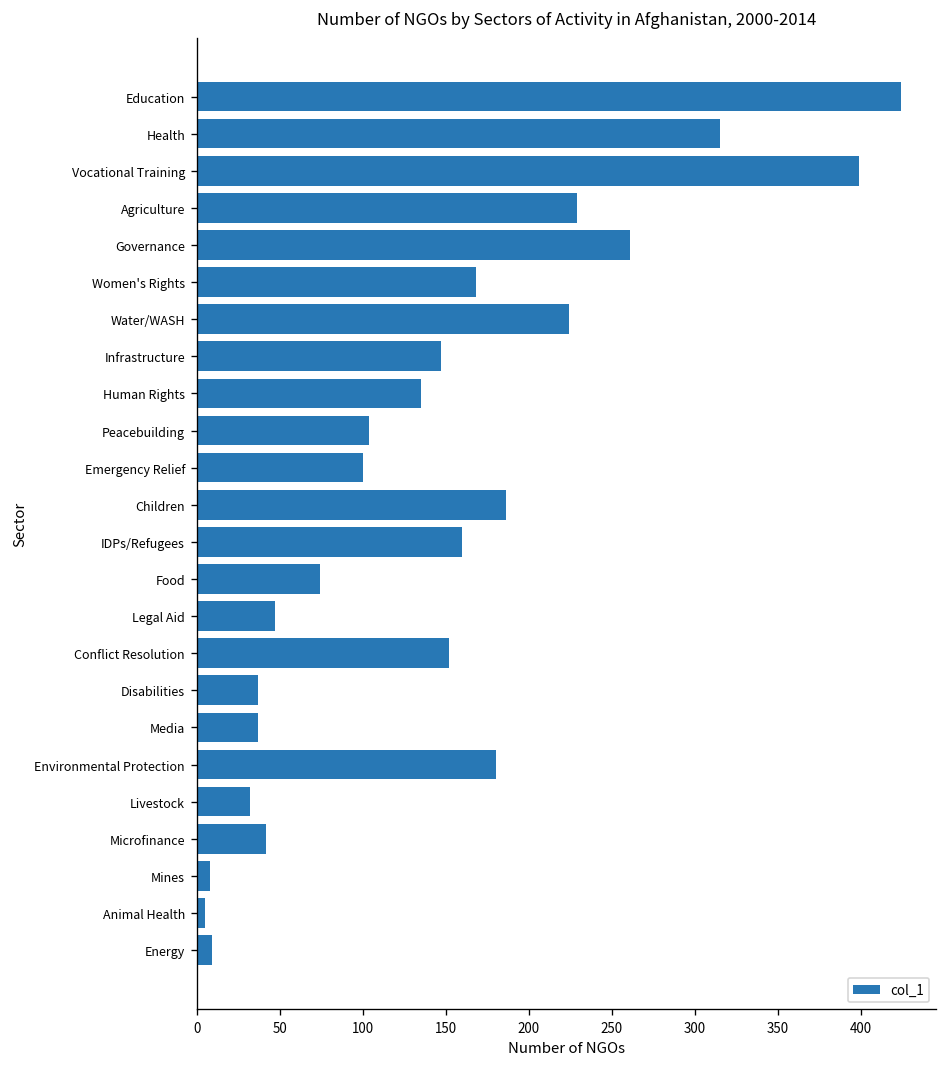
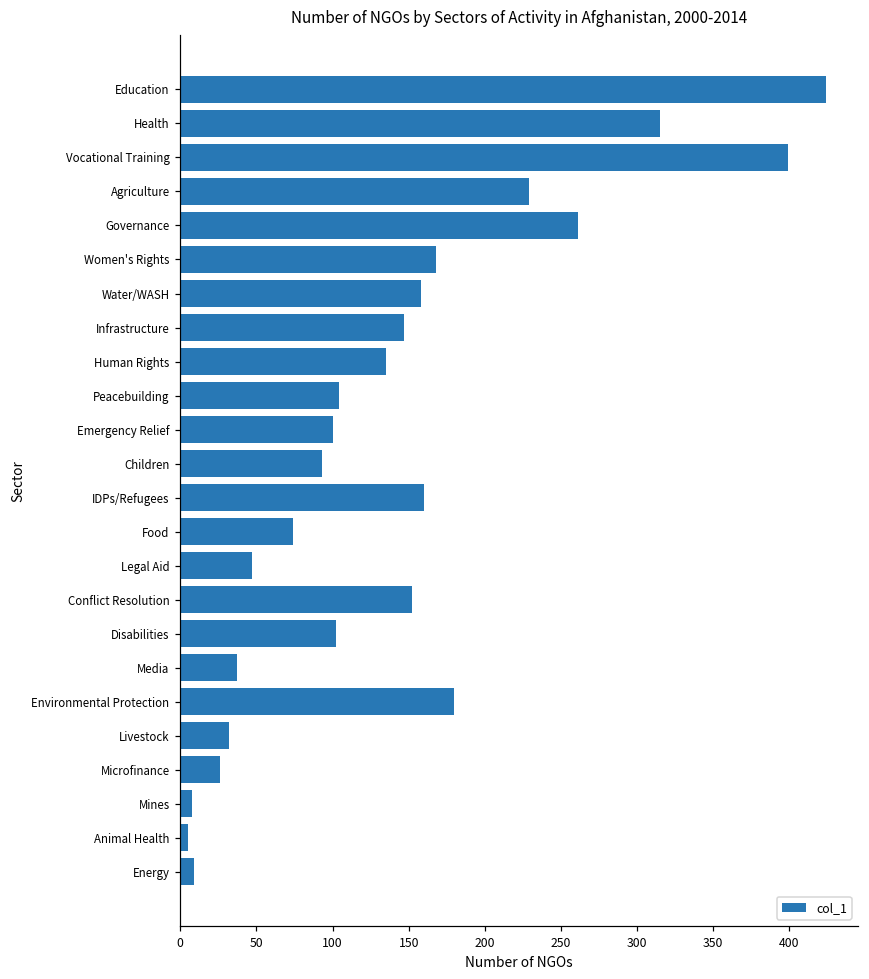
Water/WASH: 224 -> 158
Children: 186 -> 93
Disabilities: 37 -> 102
Microfinance: 42 -> 26
